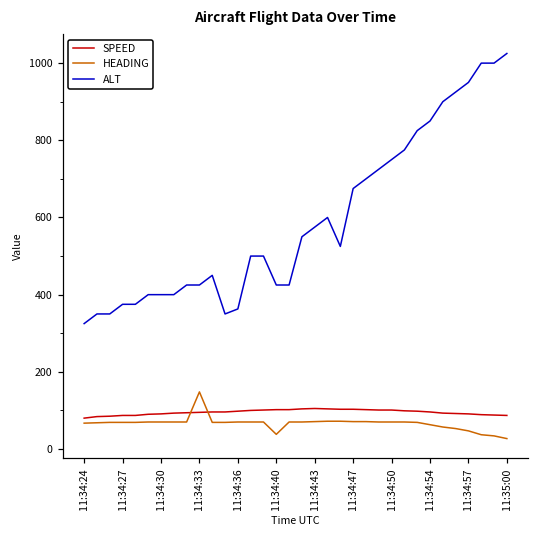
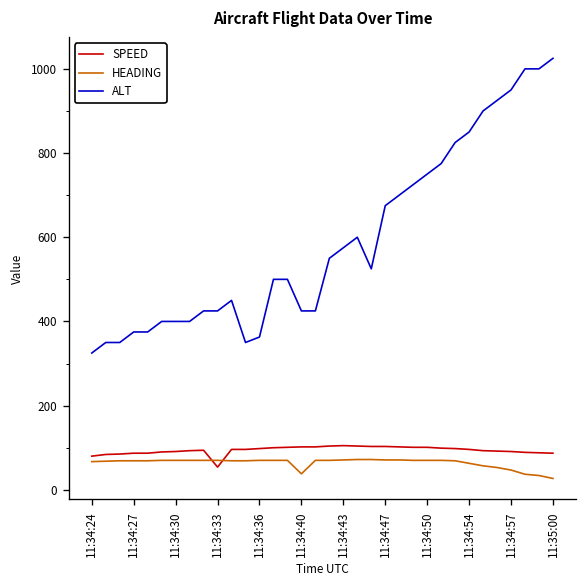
SPEED, 11:34:33: 100 -> 50
HEADING, 11:34:33: 150 -> 70
